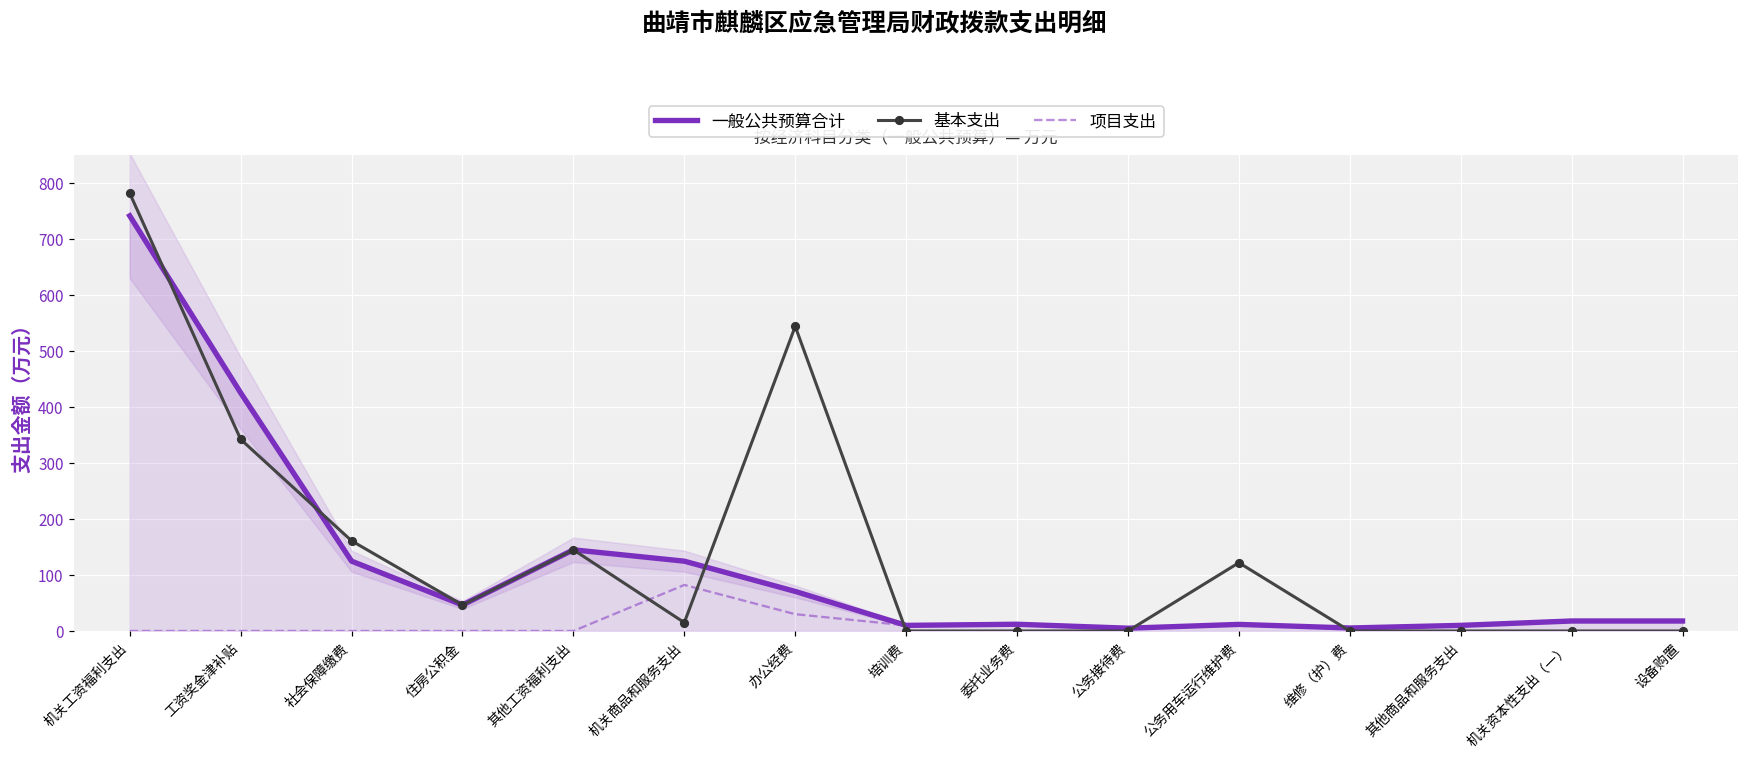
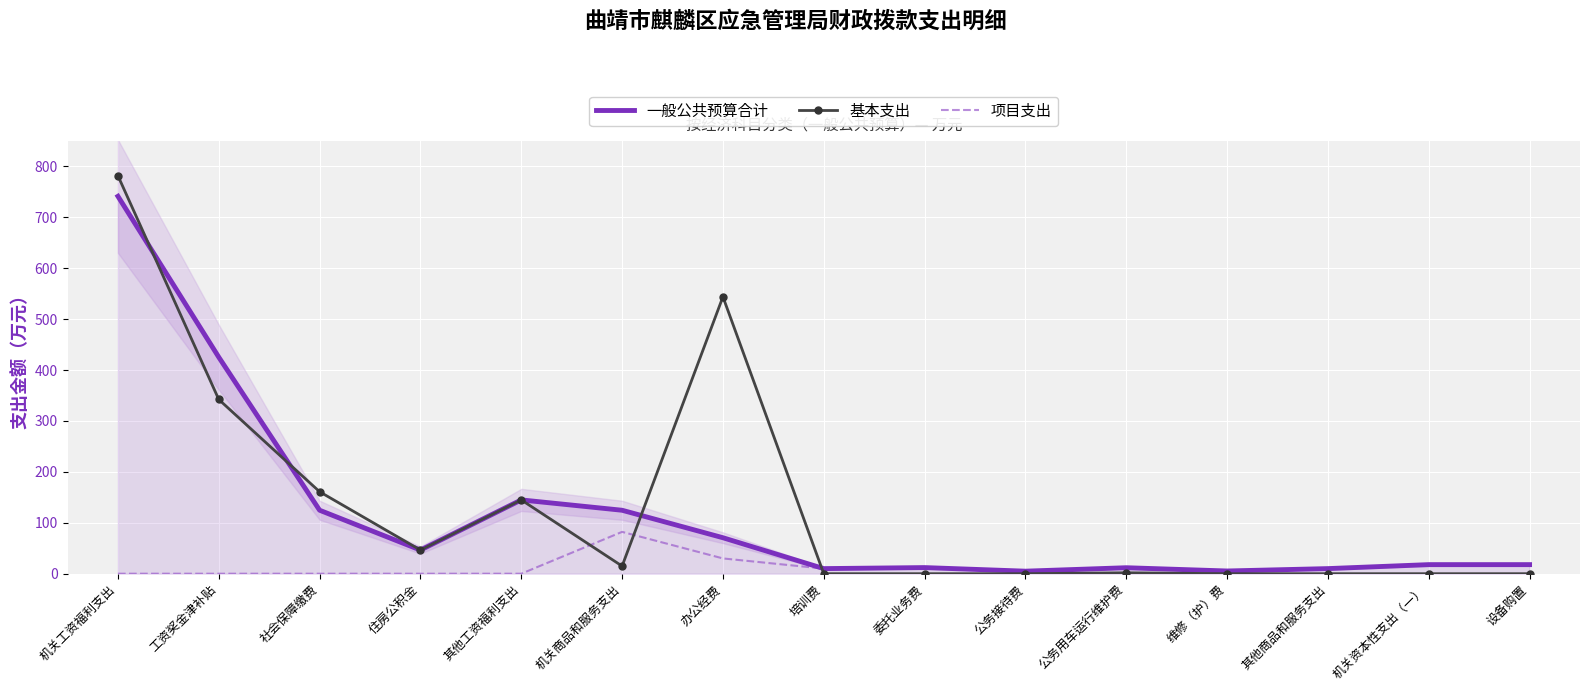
基本支出, 公务用车运行维护费: 120 -> 0
